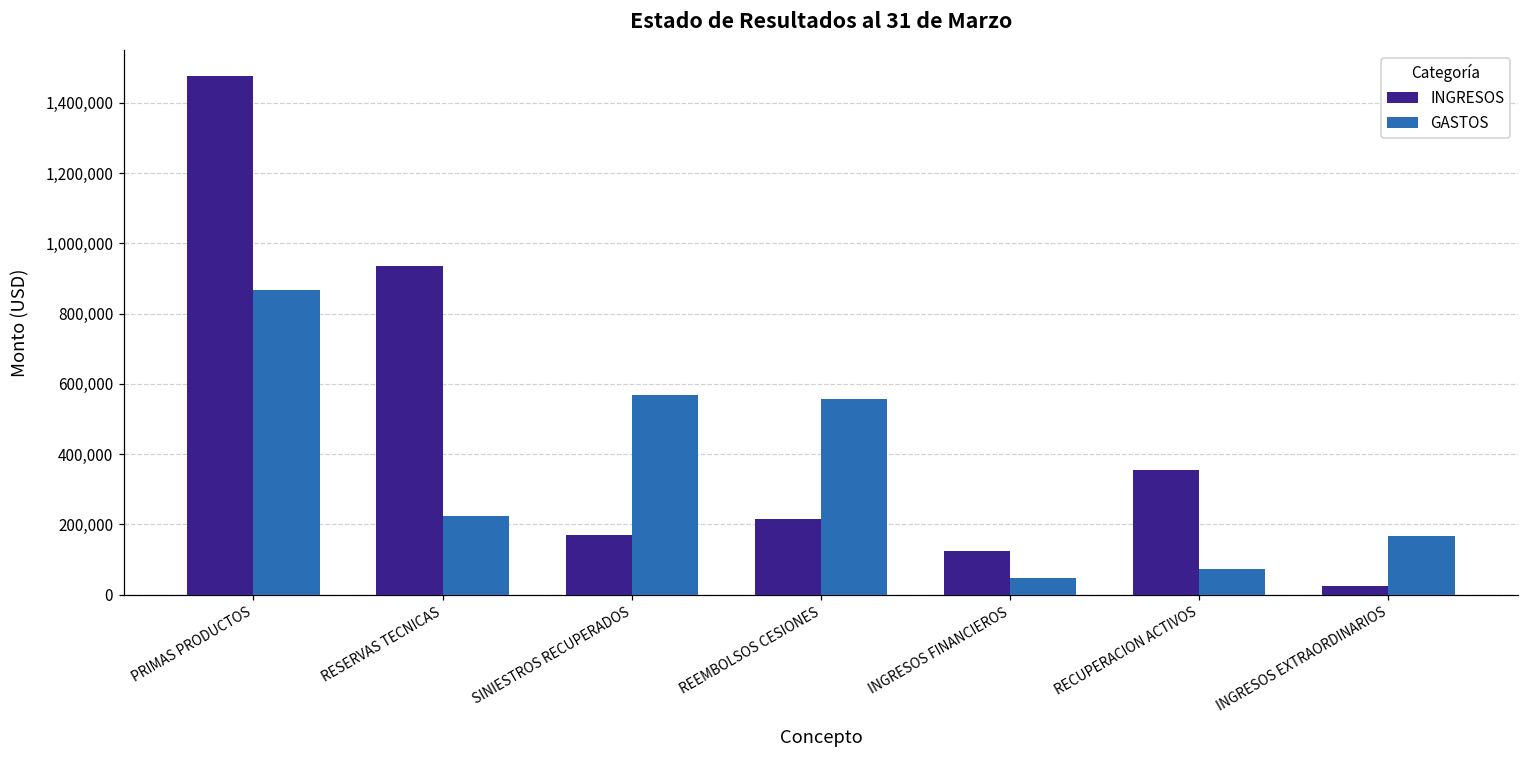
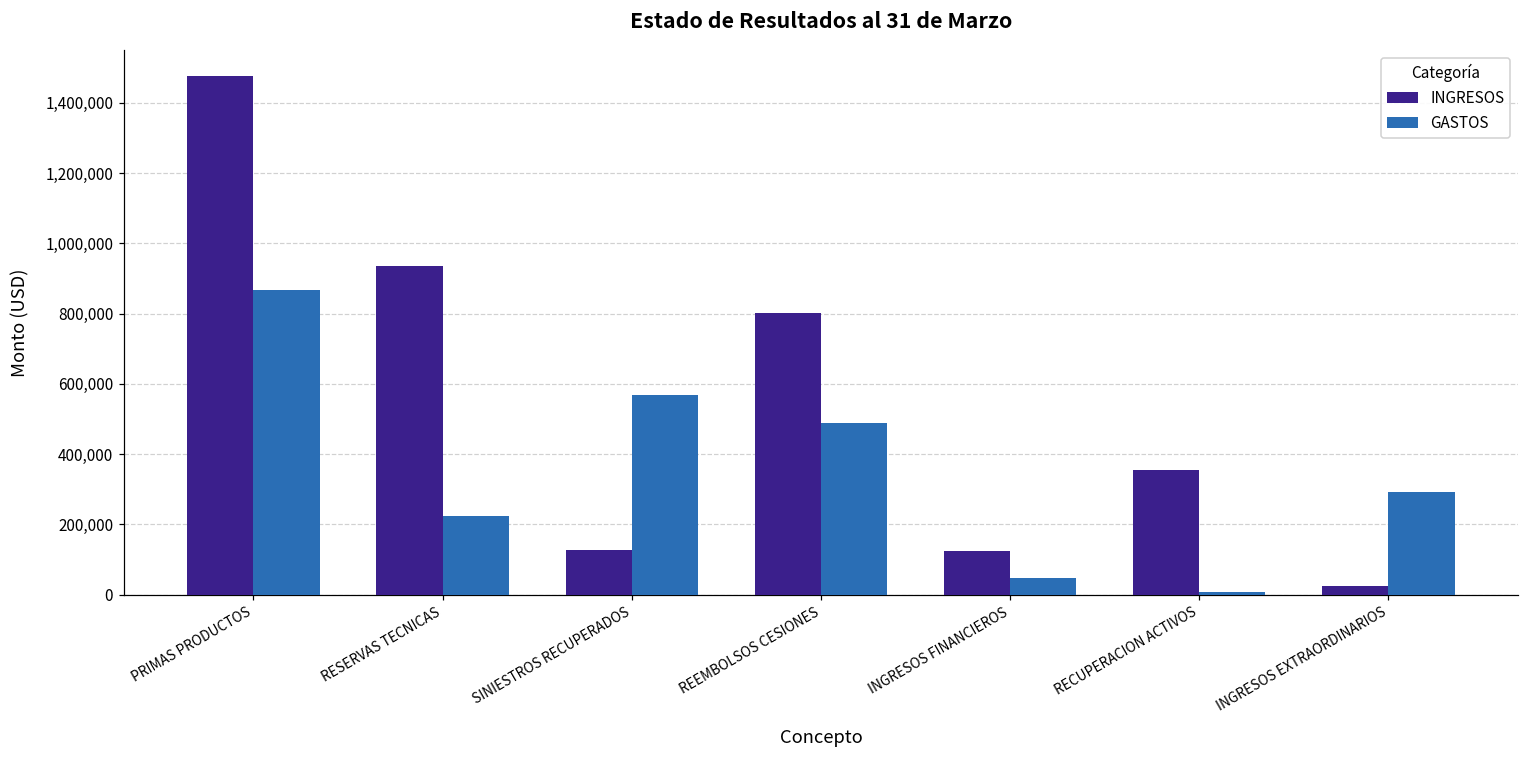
INGRESOS, SINIESTROS RECUPERADOS: 170,000 -> 130,000
INGRESOS, REEMBOLSOS CESIONES: 220,000 -> 800,000
GASTOS, REEMBOLSOS CESIONES: 560,000 -> 490,000
GASTOS, RECUPERACION ACTIVOS: 70,000 -> 10,000
GASTOS, INGRESOS EXTRAORDINARIOS: 170,000 -> 290,000
